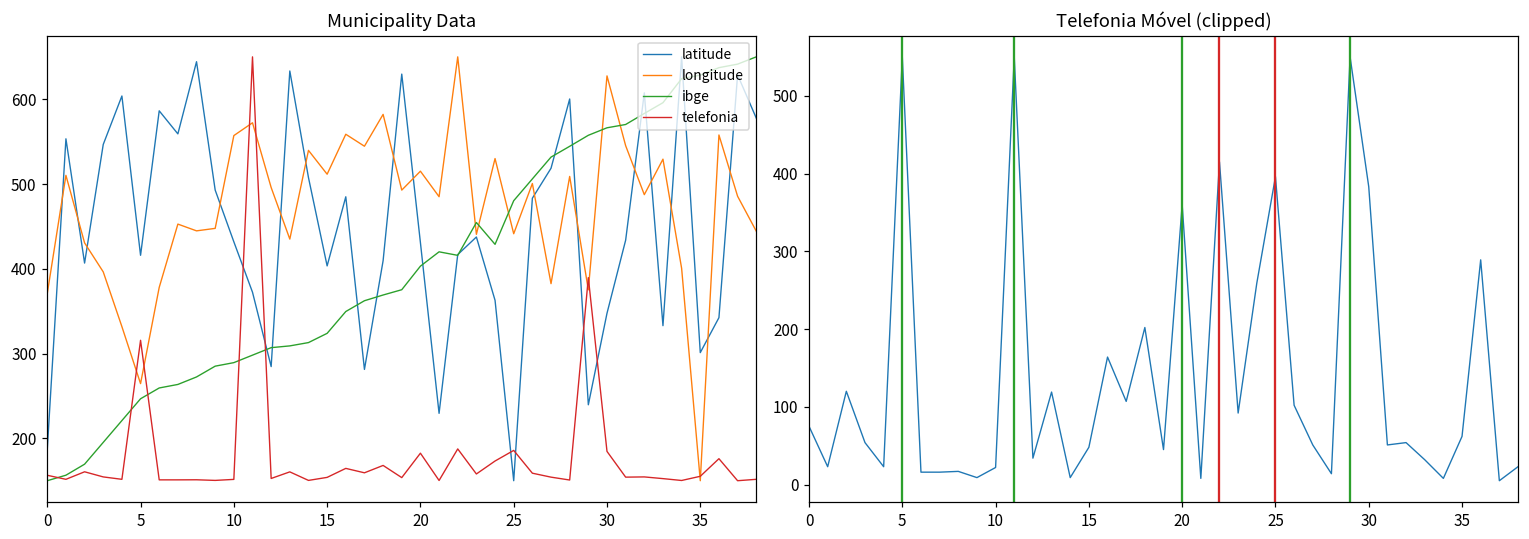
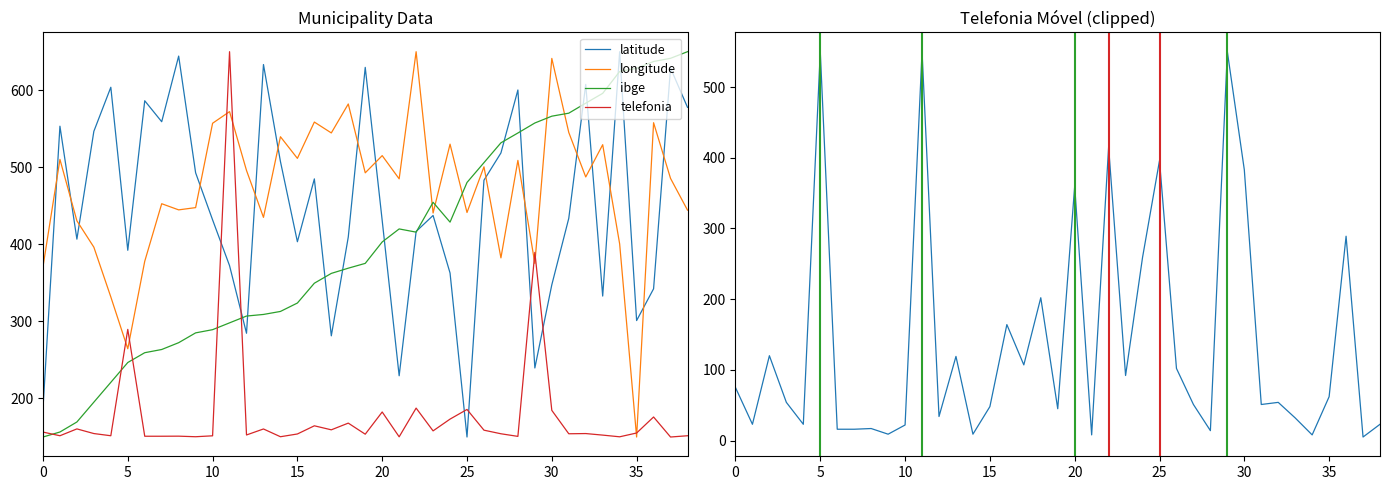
Municipality Data, latitude, 5: 420 -> 390
Municipality Data, telefonia, 5: 320 -> 290
Municipality Data, longitude, 30: 630 -> 640
